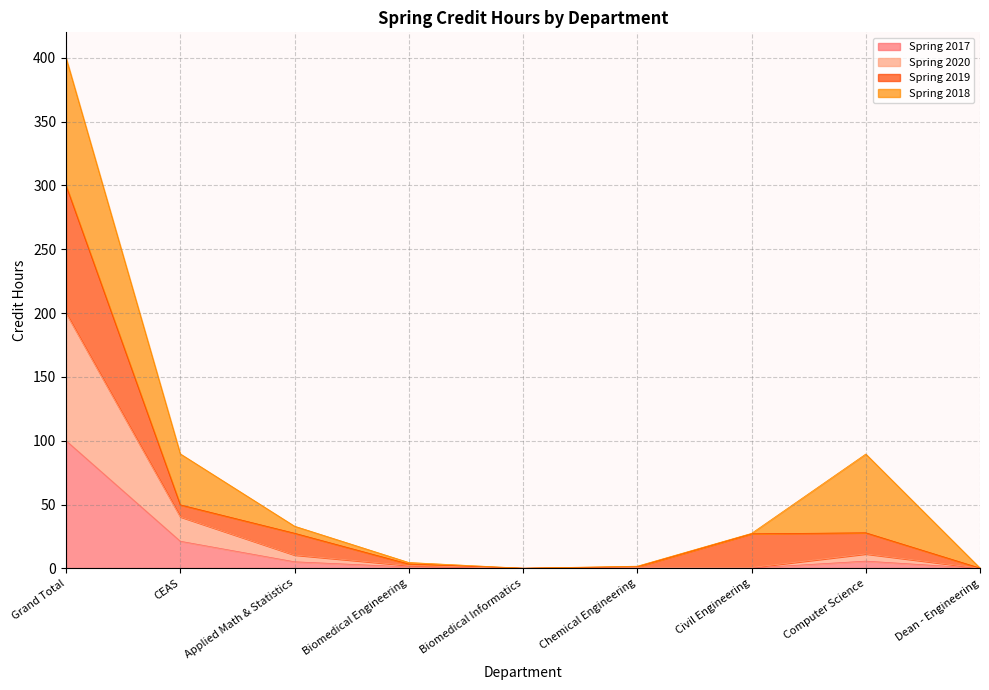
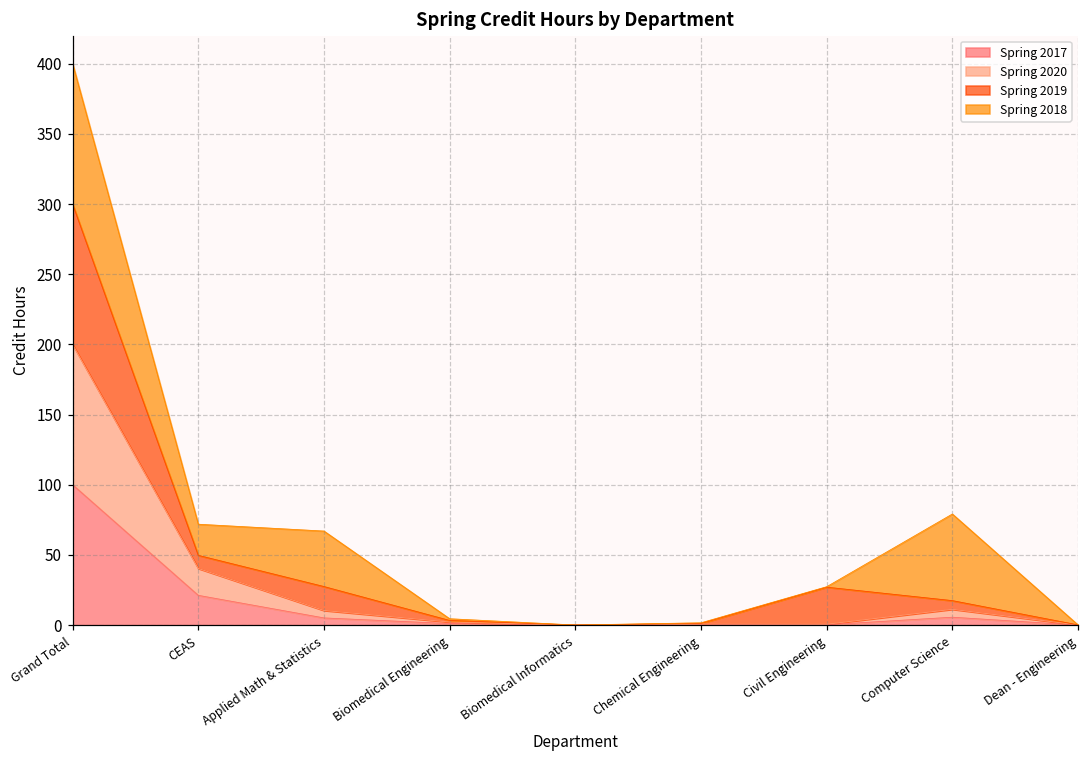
Spring 2018, CEAS: 40 -> 22
Spring 2018, Applied Math & Statistics: 6 -> 40
Spring 2019, Computer Science: 17 -> 6
